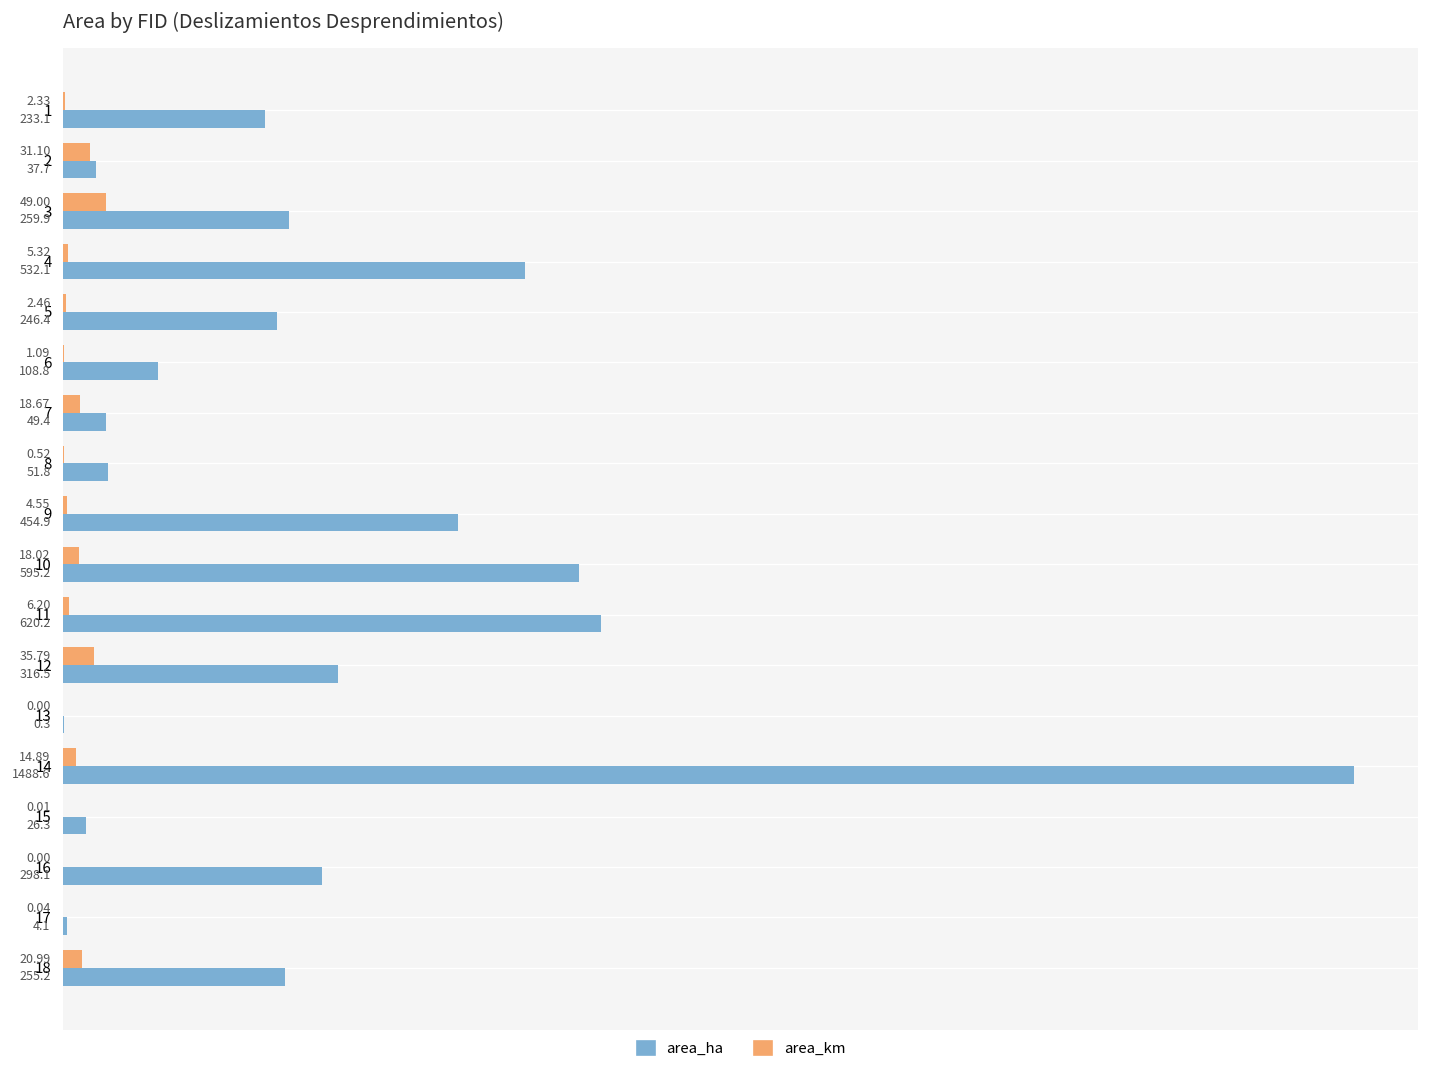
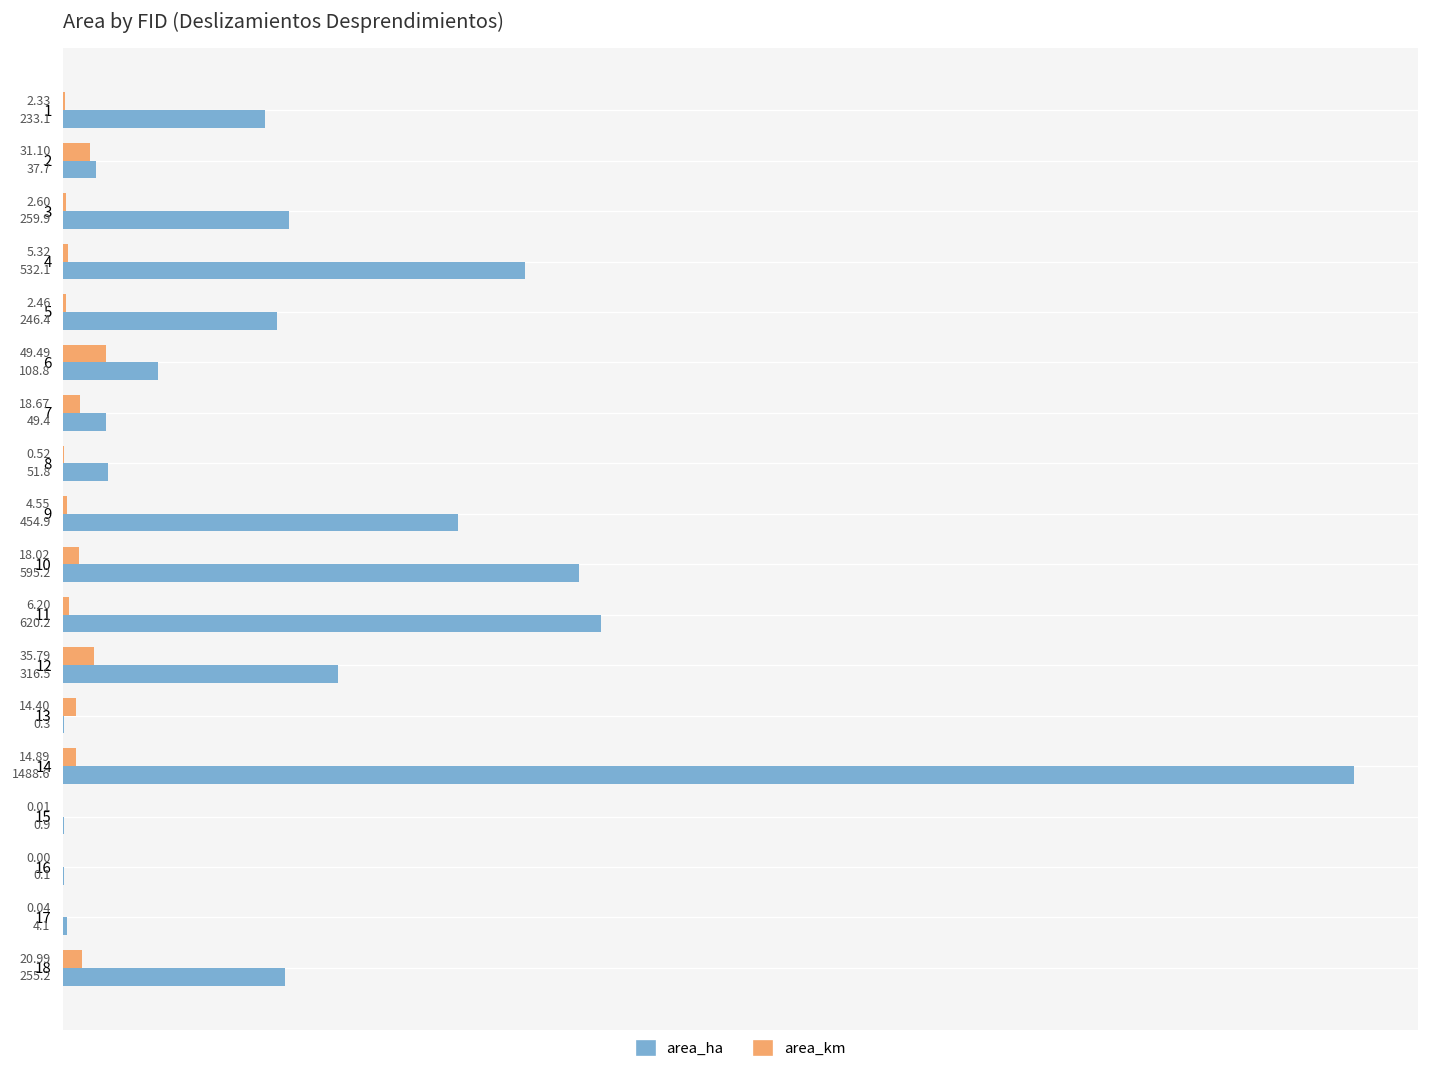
area_km, 3: 49.00 -> 2.60
area_km, 6: 1.09 -> 49.49
area_km, 13: 0.00 -> 14.40
area_ha, 15: 26.3 -> 0.9
area_ha, 16: 298.1 -> 0.1
